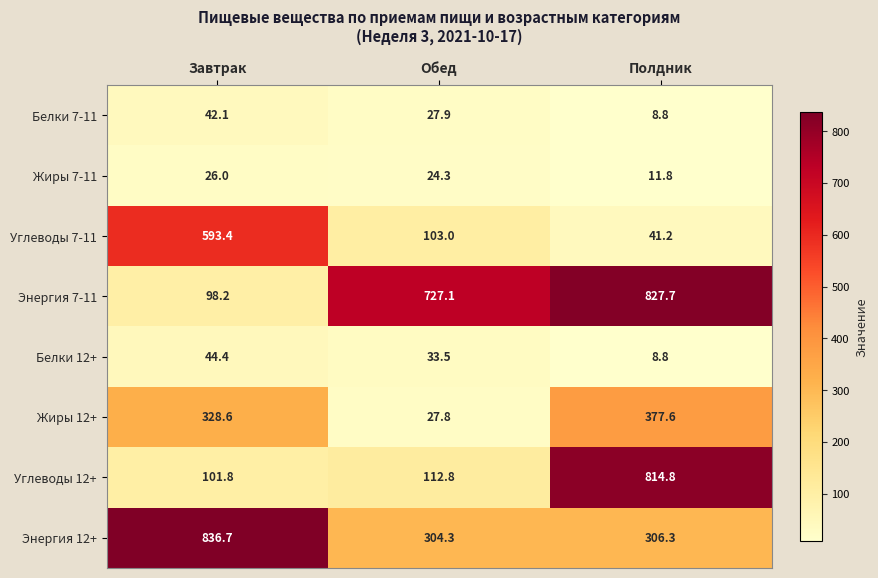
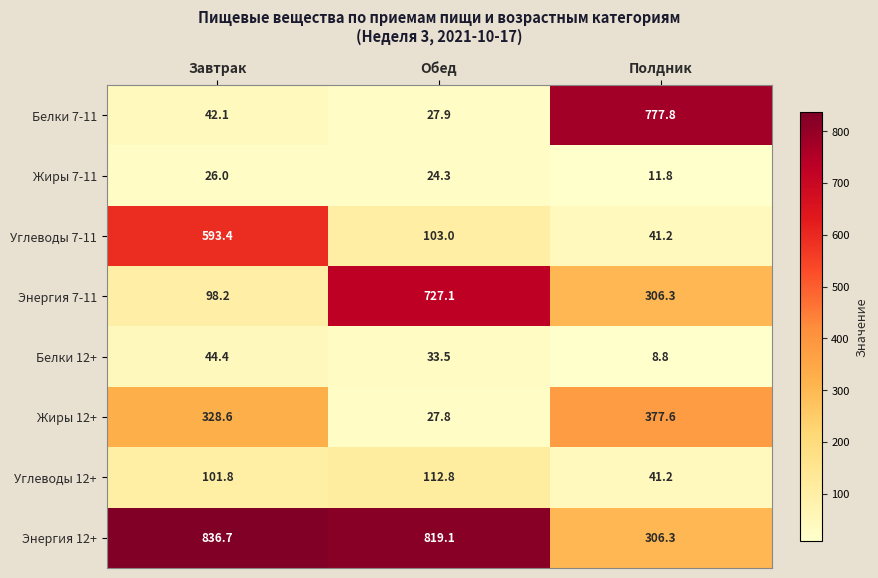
Белки 7-11, Полдник: 8.8 -> 777.8
Энергия 7-11, Полдник: 827.7 -> 306.3
Углеводы 12+, Полдник: 814.8 -> 41.2
Энергия 12+, Обед: 304.3 -> 819.1
